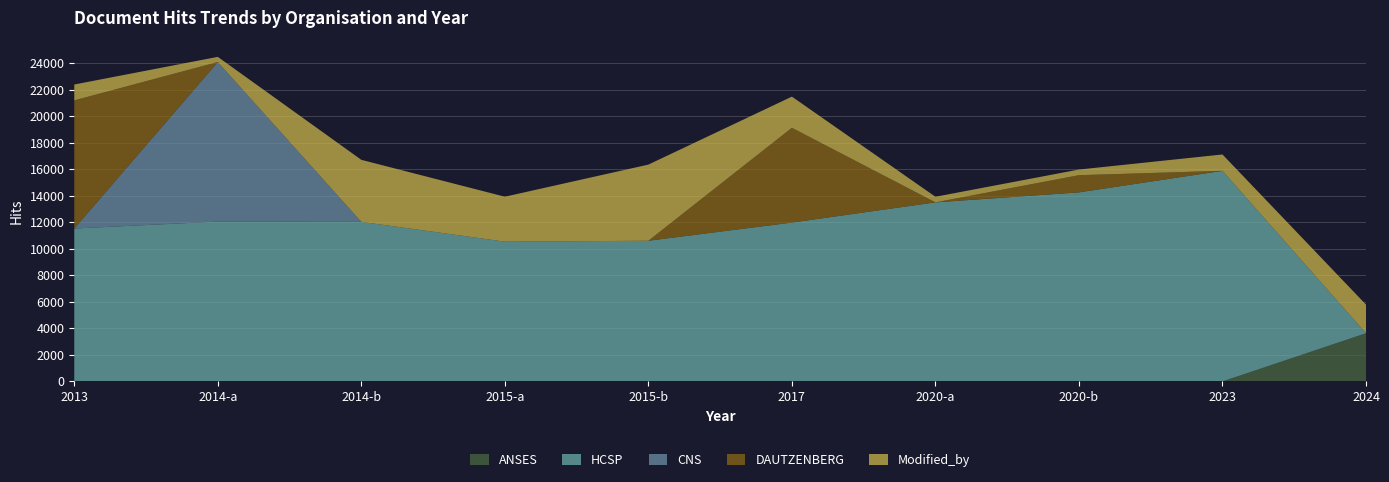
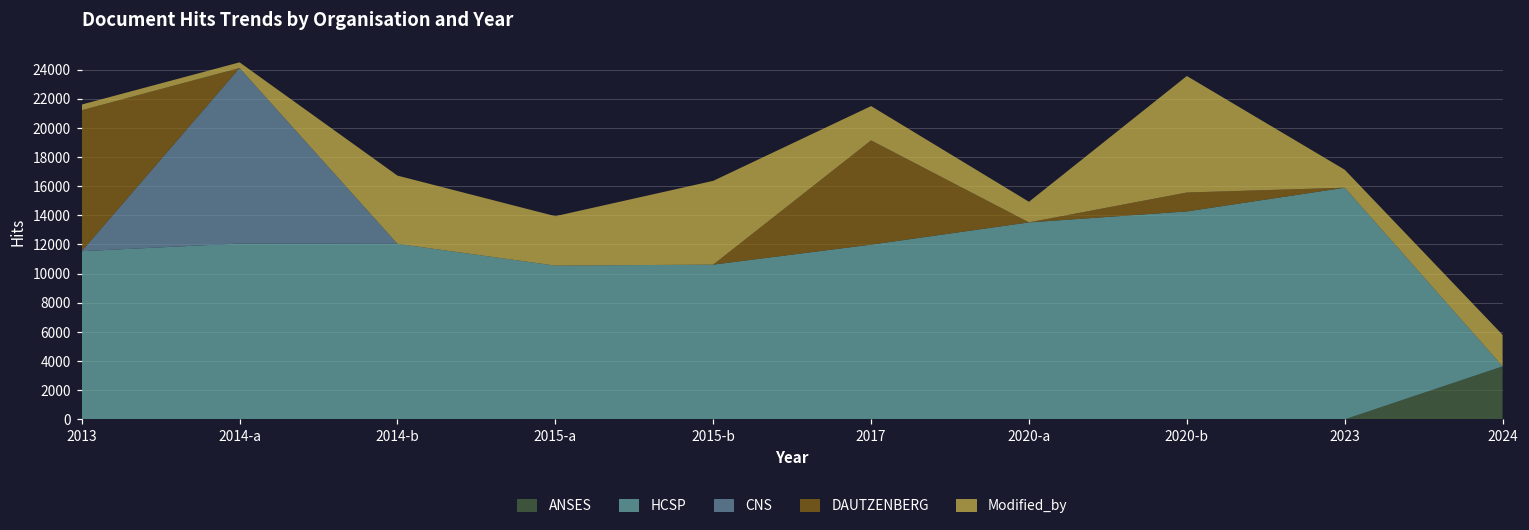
Modified_by, 2013: 1200 -> 400
Modified_by, 2020-a: 400 -> 1400
Modified_by, 2020-b: 400 -> 8000
